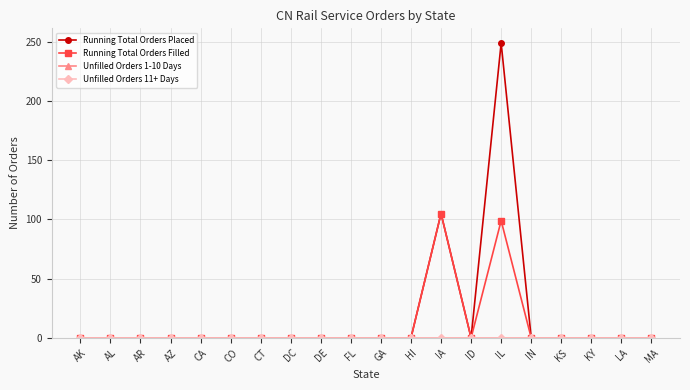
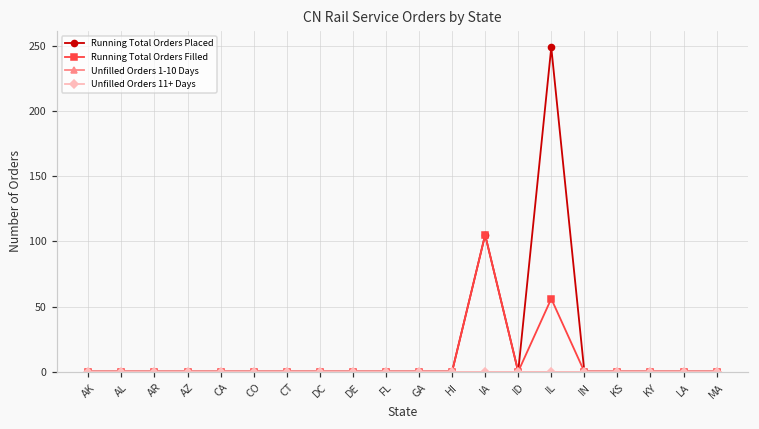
Running Total Orders Filled, IL: 99 -> 56
